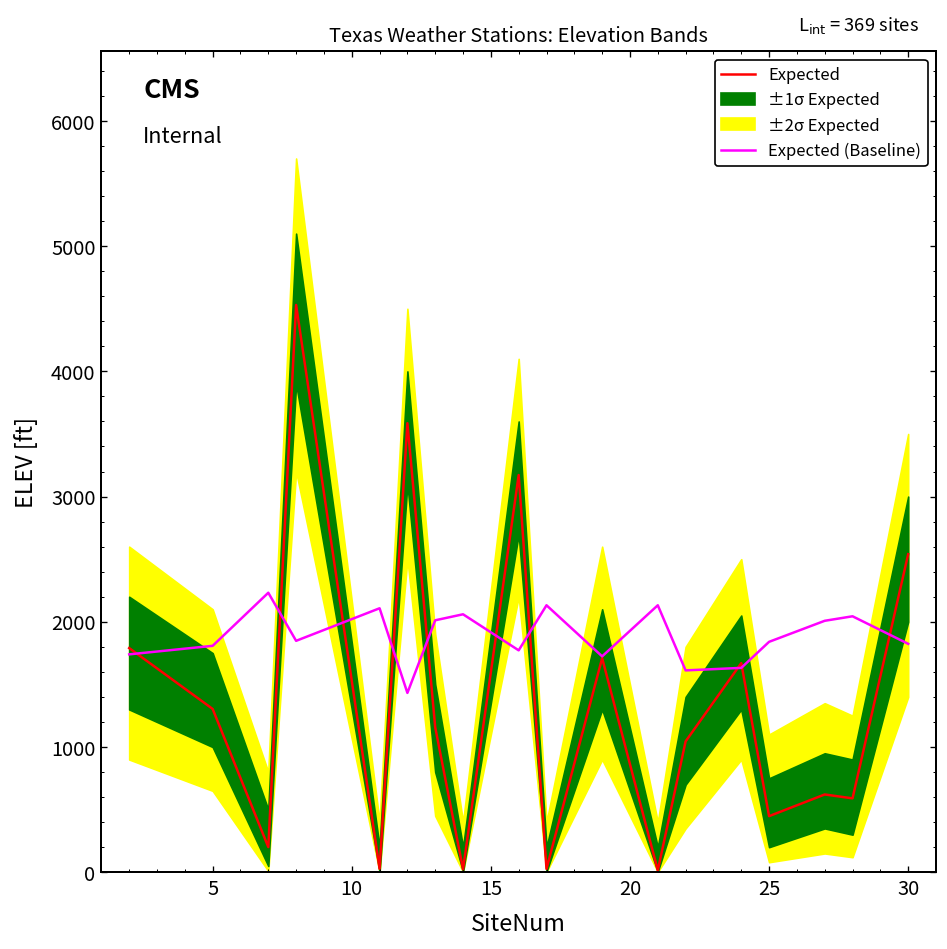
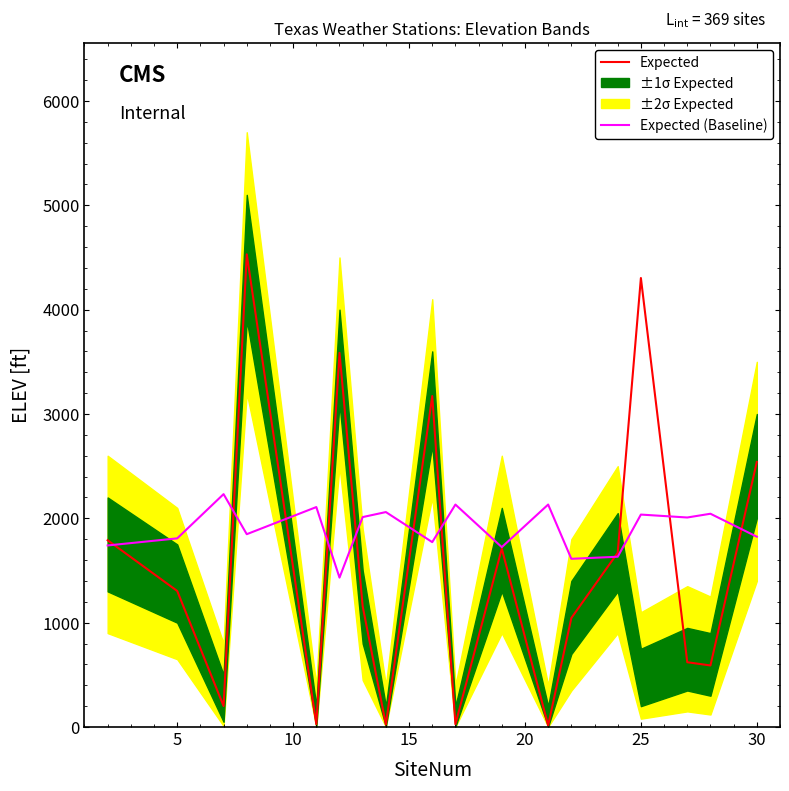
Expected, 25: 450 -> 4300
Expected (Baseline), 25: 1840 -> 2040
